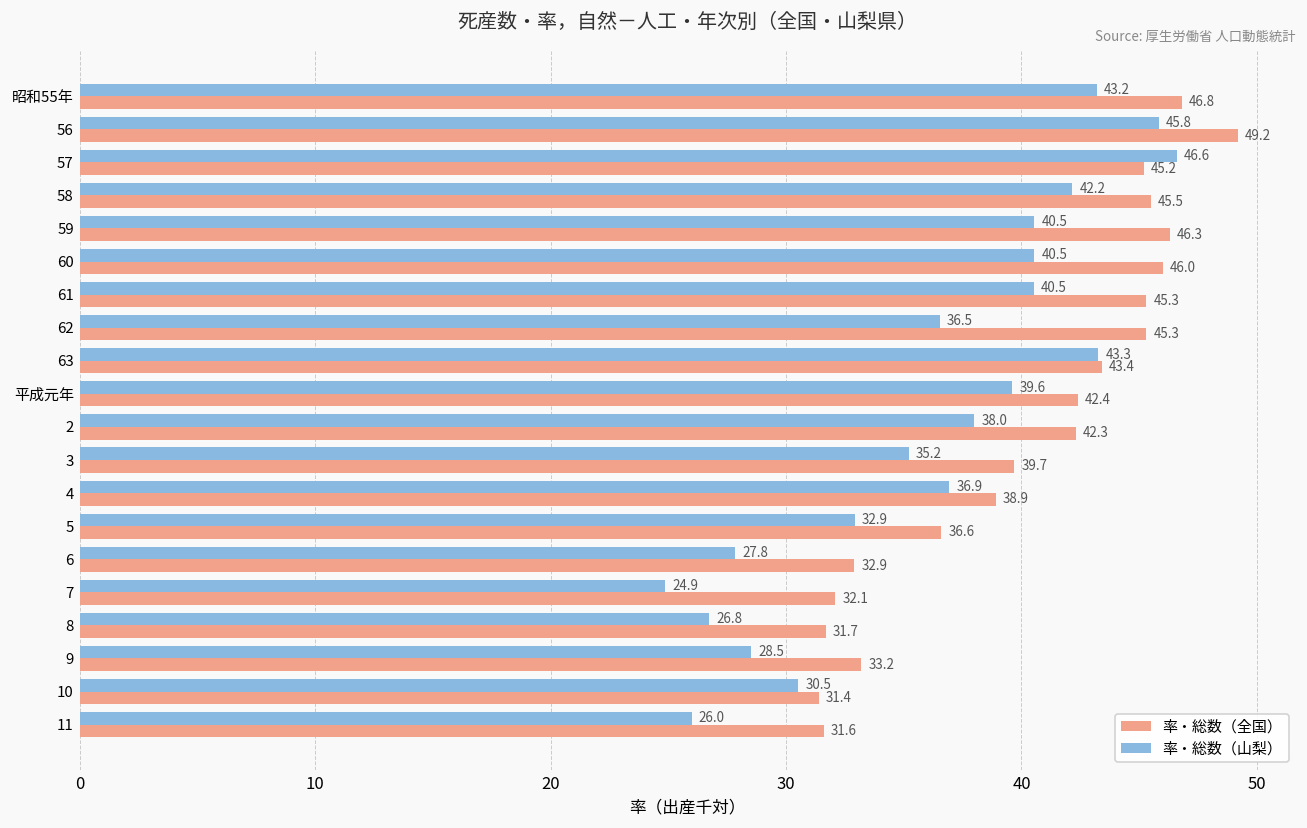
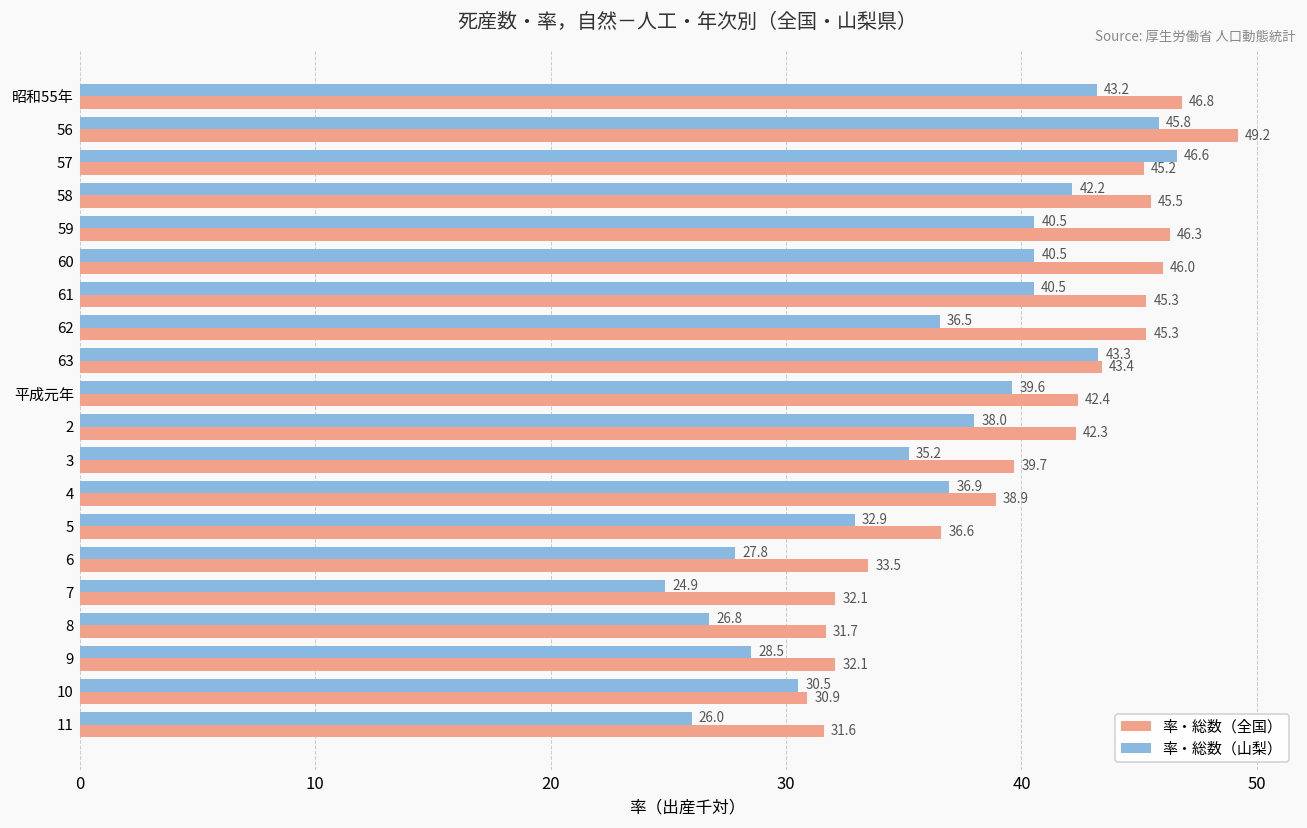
率・総数（全国）, 6: 32.9 -> 33.5
率・総数（全国）, 9: 33.2 -> 32.1
率・総数（全国）, 10: 31.4 -> 30.9
